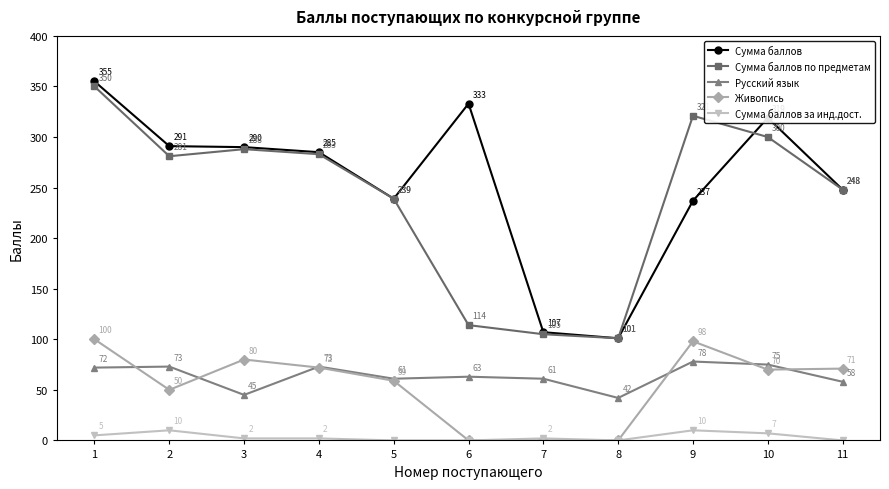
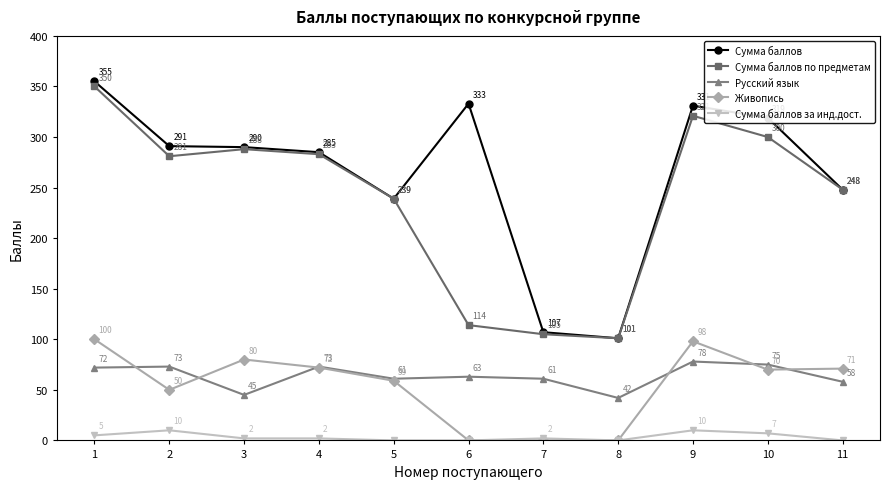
Сумма баллов, 9: 237 -> 331
